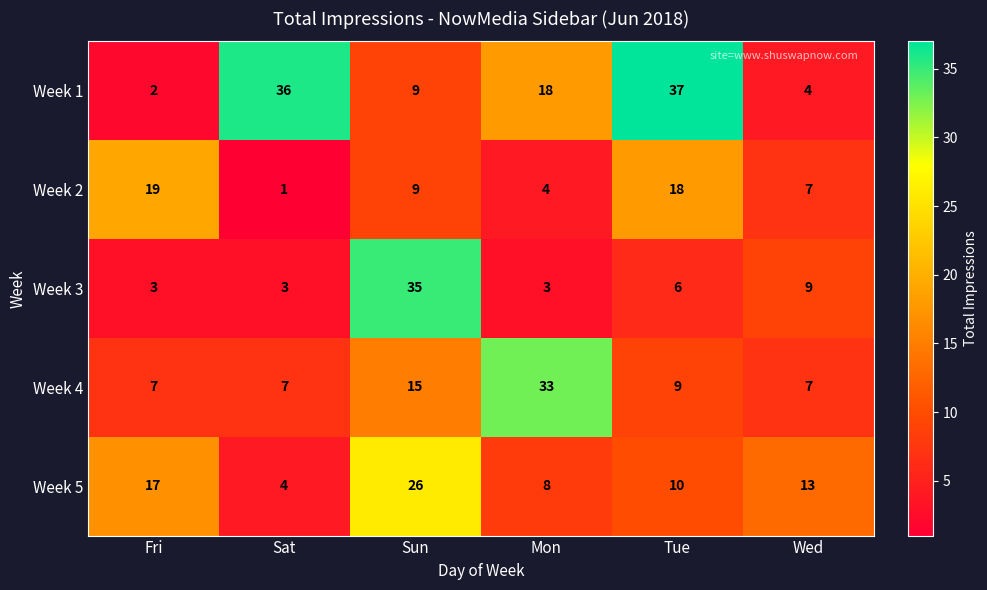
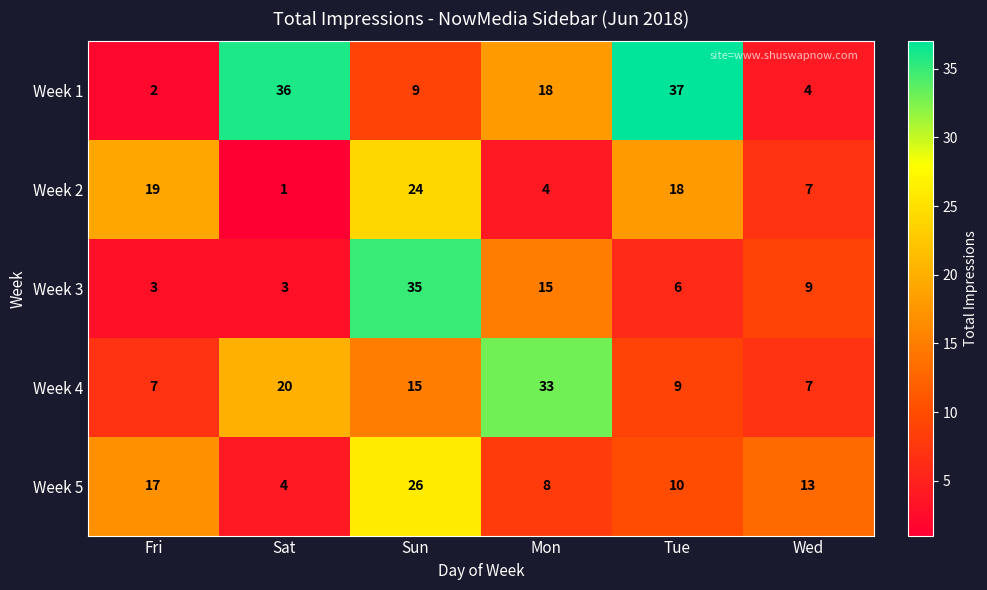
Week 2, Sun: 9 -> 24
Week 3, Mon: 3 -> 15
Week 4, Sat: 7 -> 20
